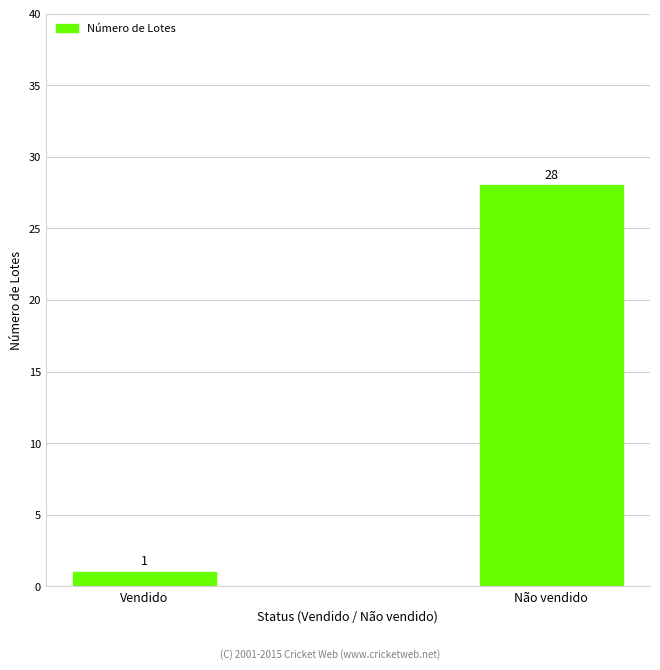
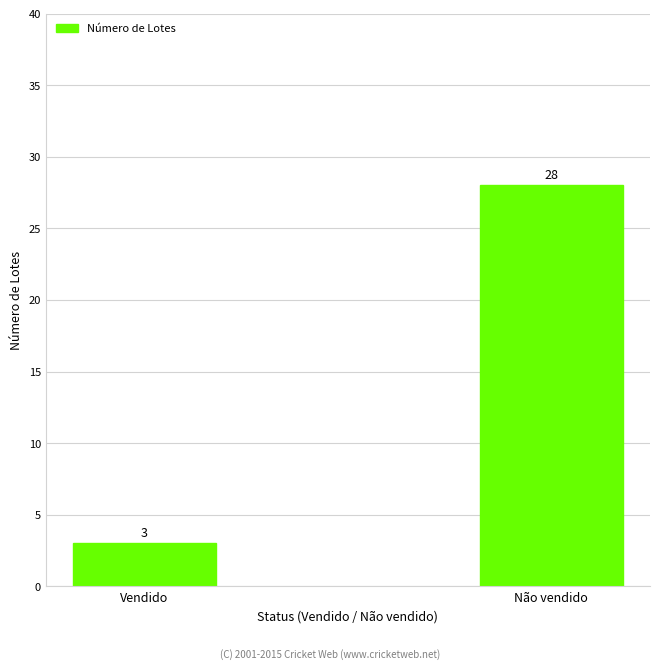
Vendido: 1 -> 3
